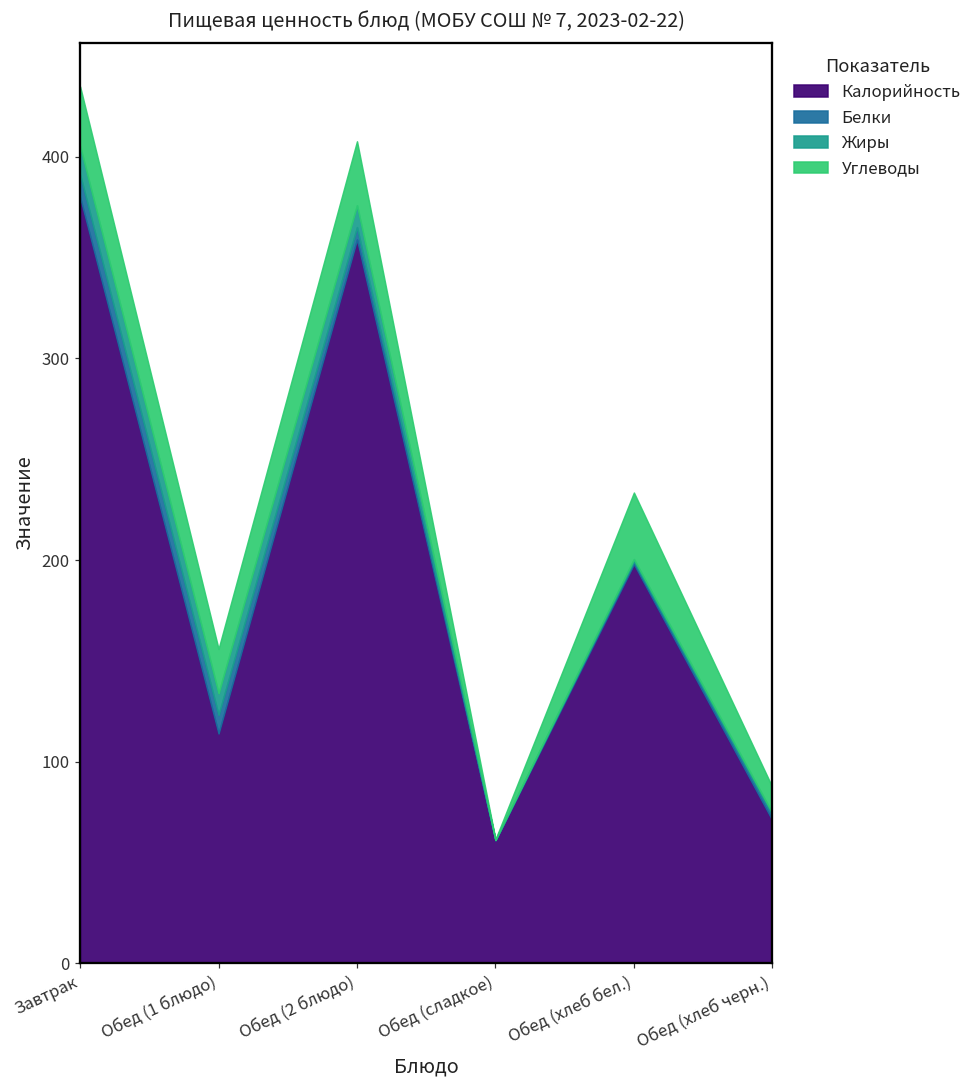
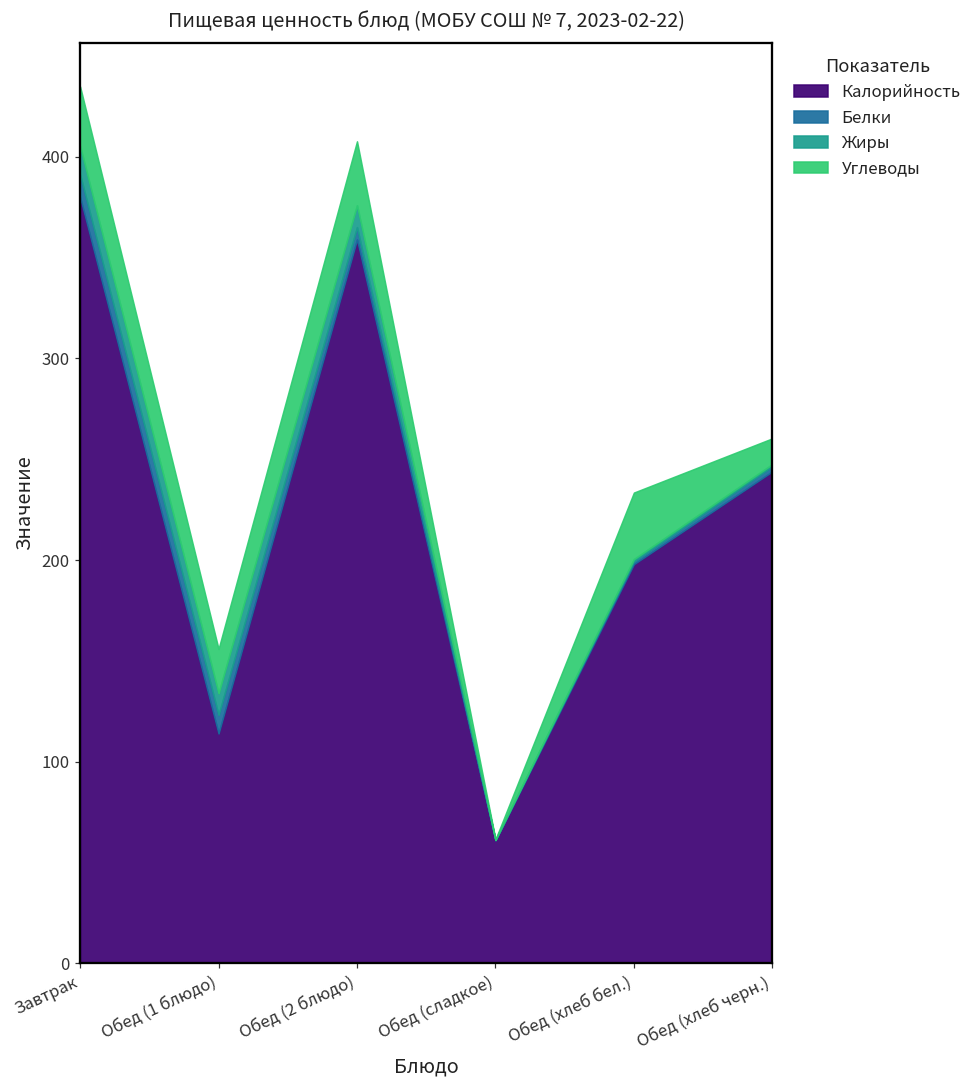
Калорийность, Обед (хлеб черн.): 71 -> 244
